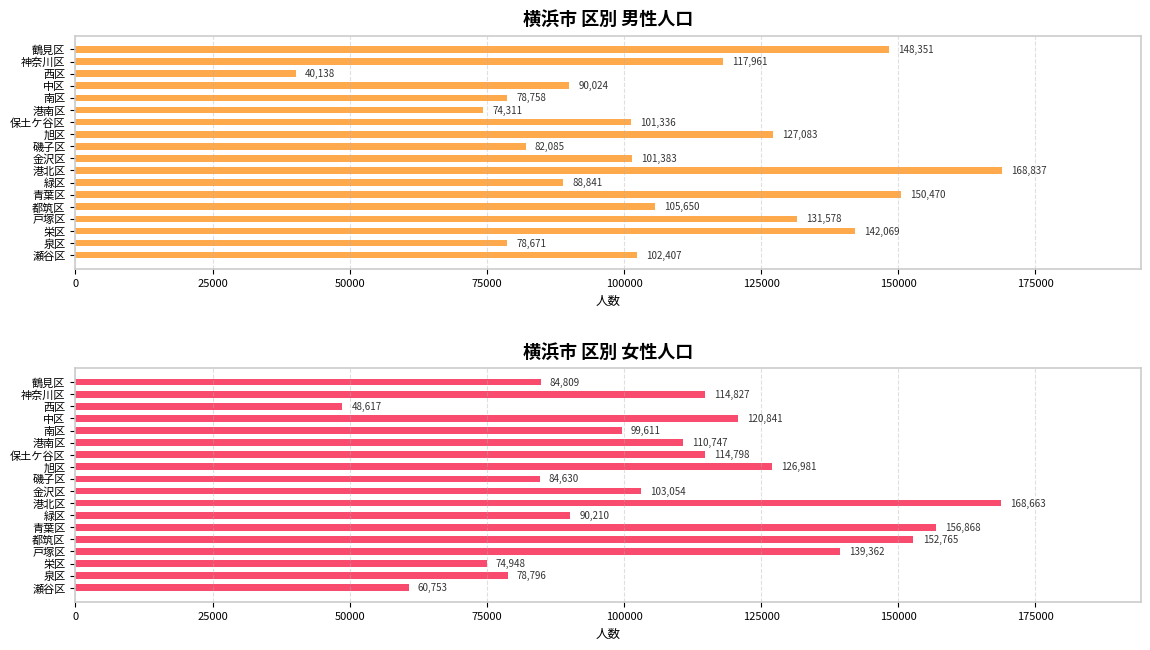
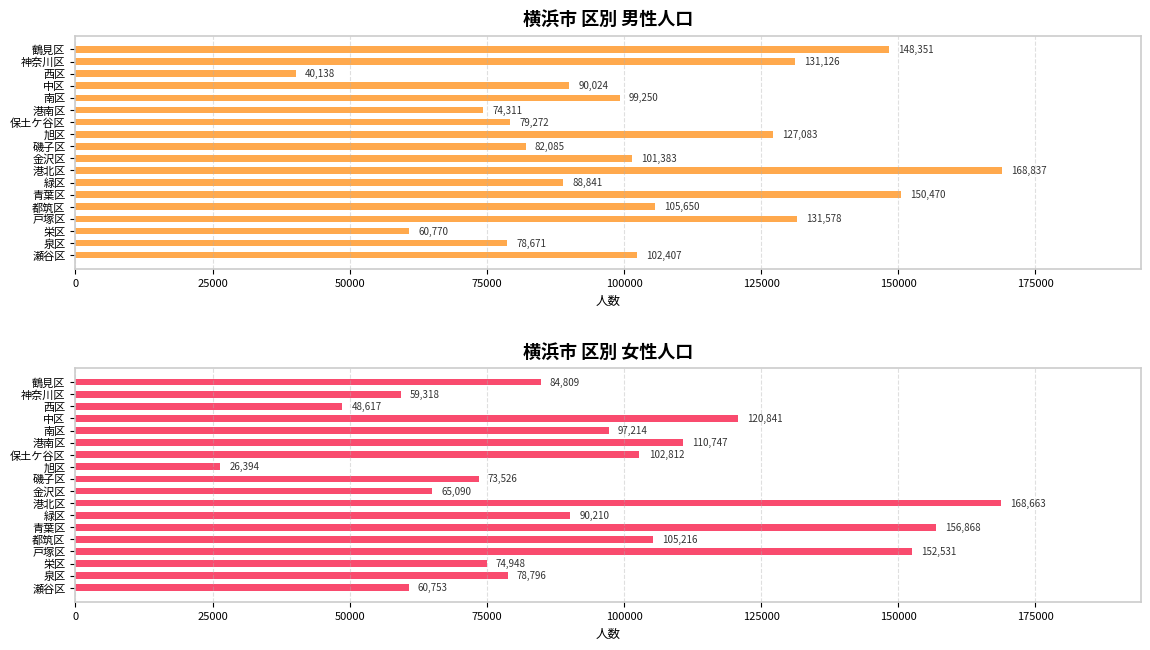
横浜市 区別 男性人口, 神奈川区: 117,961 -> 131,126
横浜市 区別 男性人口, 南区: 78,758 -> 99,250
横浜市 区別 男性人口, 保土ケ谷区: 101,336 -> 79,272
横浜市 区別 男性人口, 栄区: 142,069 -> 60,770
横浜市 区別 女性人口, 神奈川区: 114,827 -> 59,318
横浜市 区別 女性人口, 南区: 99,611 -> 97,214
横浜市 区別 女性人口, 保土ケ谷区: 114,798 -> 102,812
横浜市 区別 女性人口, 旭区: 126,981 -> 26,394
横浜市 区別 女性人口, 磯子区: 84,630 -> 73,526
横浜市 区別 女性人口, 金沢区: 103,054 -> 65,090
横浜市 区別 女性人口, 都筑区: 152,765 -> 105,216
横浜市 区別 女性人口, 戸塚区: 139,362 -> 152,531
